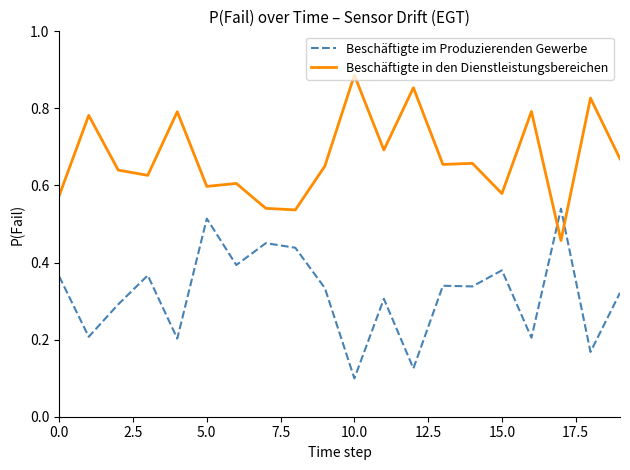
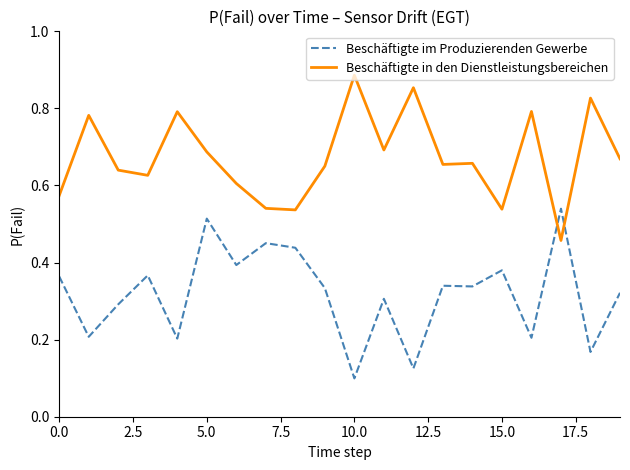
Beschäftigte in den Dienstleistungsbereichen, 5.0: 0.60 -> 0.69
Beschäftigte in den Dienstleistungsbereichen, 15.0: 0.58 -> 0.54
